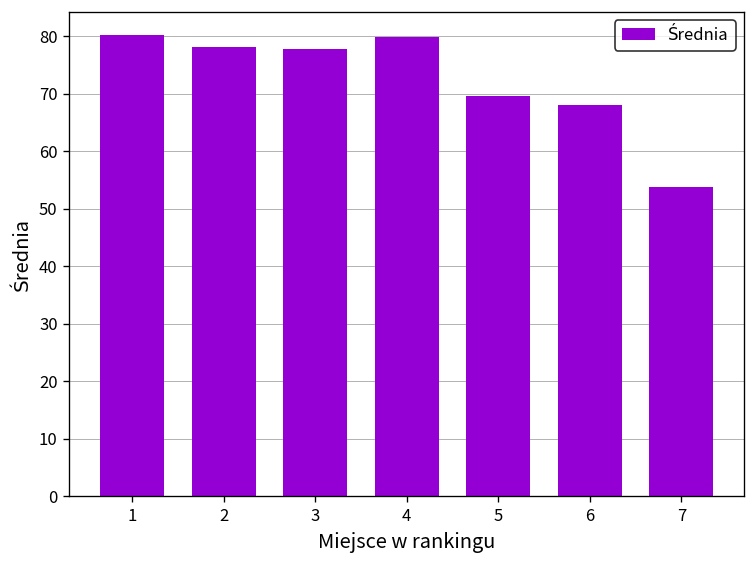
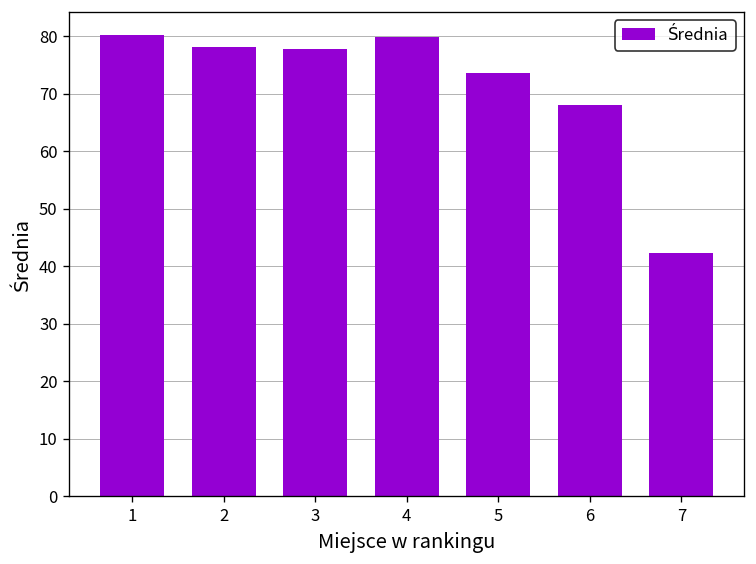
5: 70 -> 74
7: 54 -> 42
